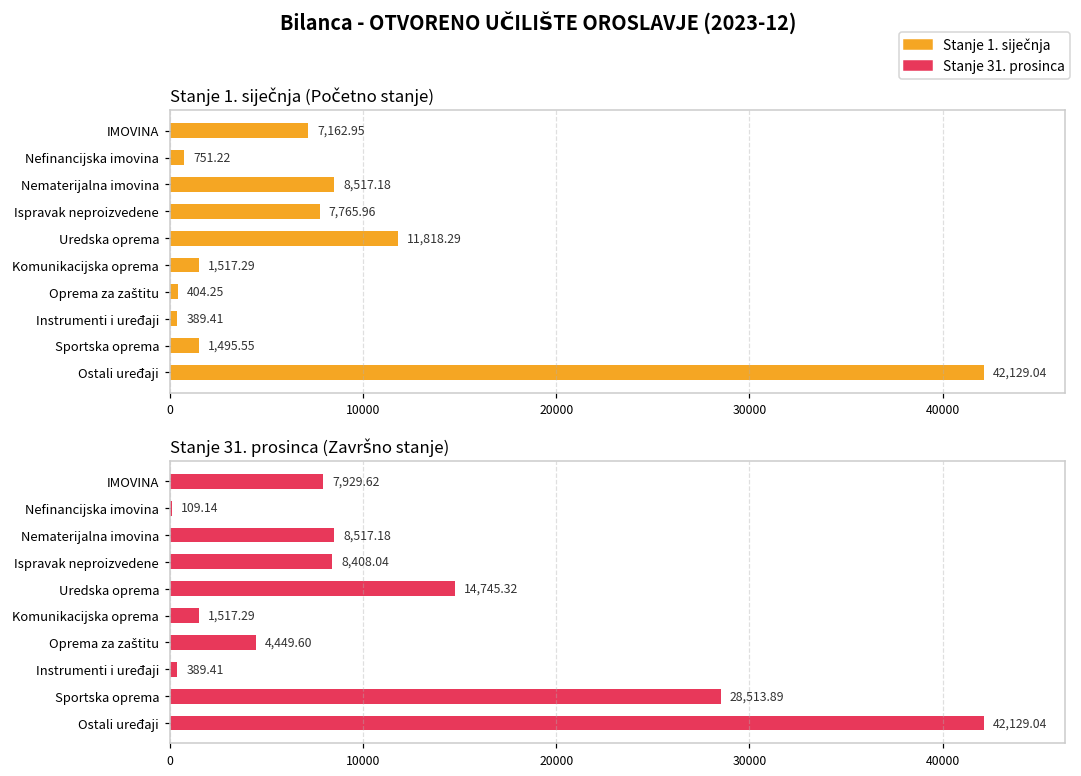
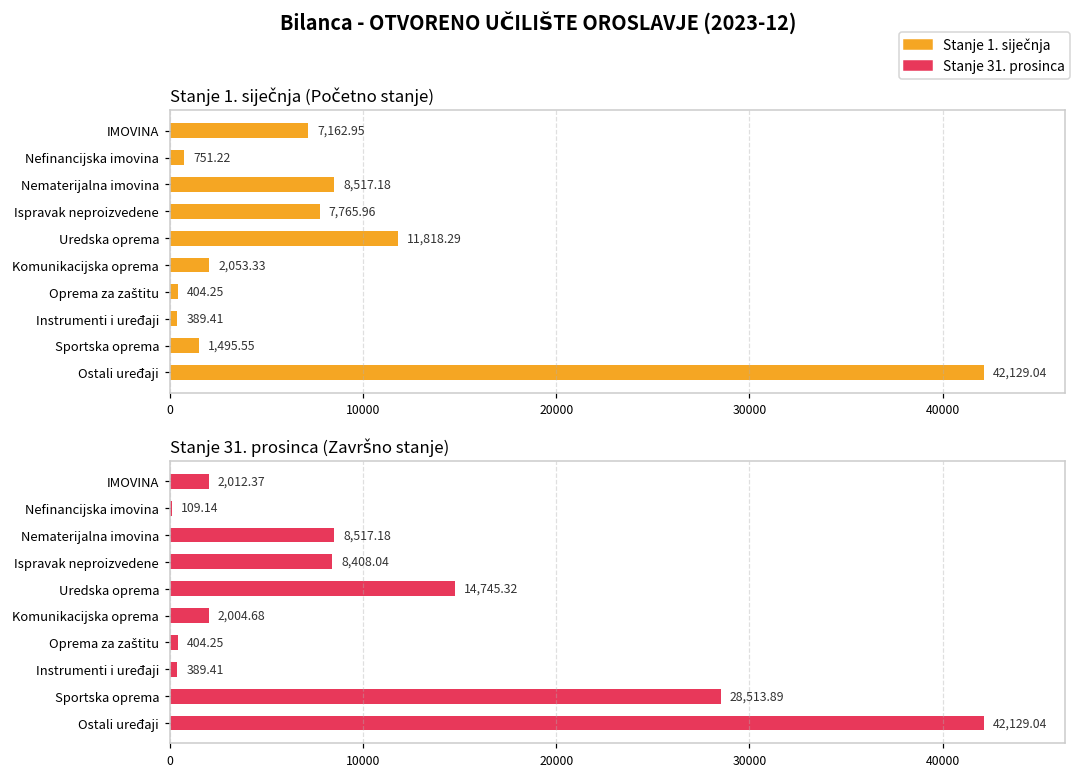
Stanje 1. siječnja (Početno stanje), Komunikacijska oprema: 1,517.29 -> 2,053.33
Stanje 31. prosinca (Završno stanje), IMOVINA: 7,929.62 -> 2,012.37
Stanje 31. prosinca (Završno stanje), Komunikacijska oprema: 1,517.29 -> 2,004.68
Stanje 31. prosinca (Završno stanje), Oprema za zaštitu: 4,449.60 -> 404.25
